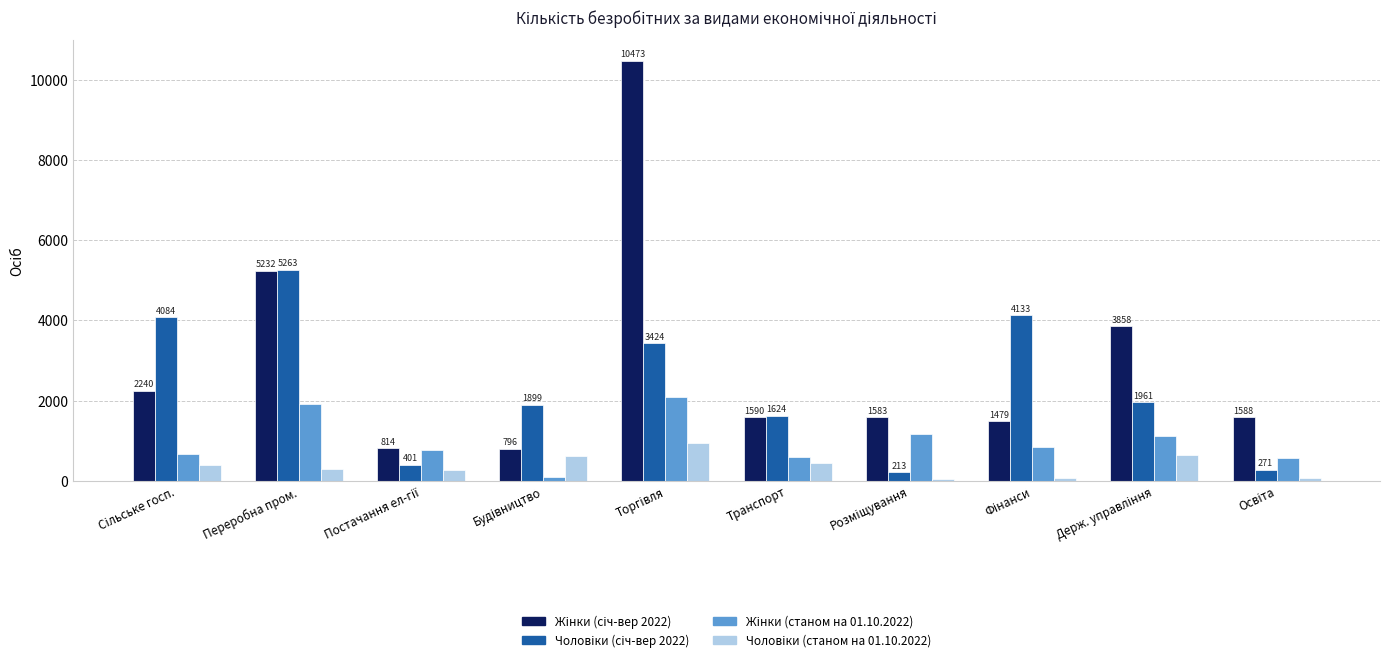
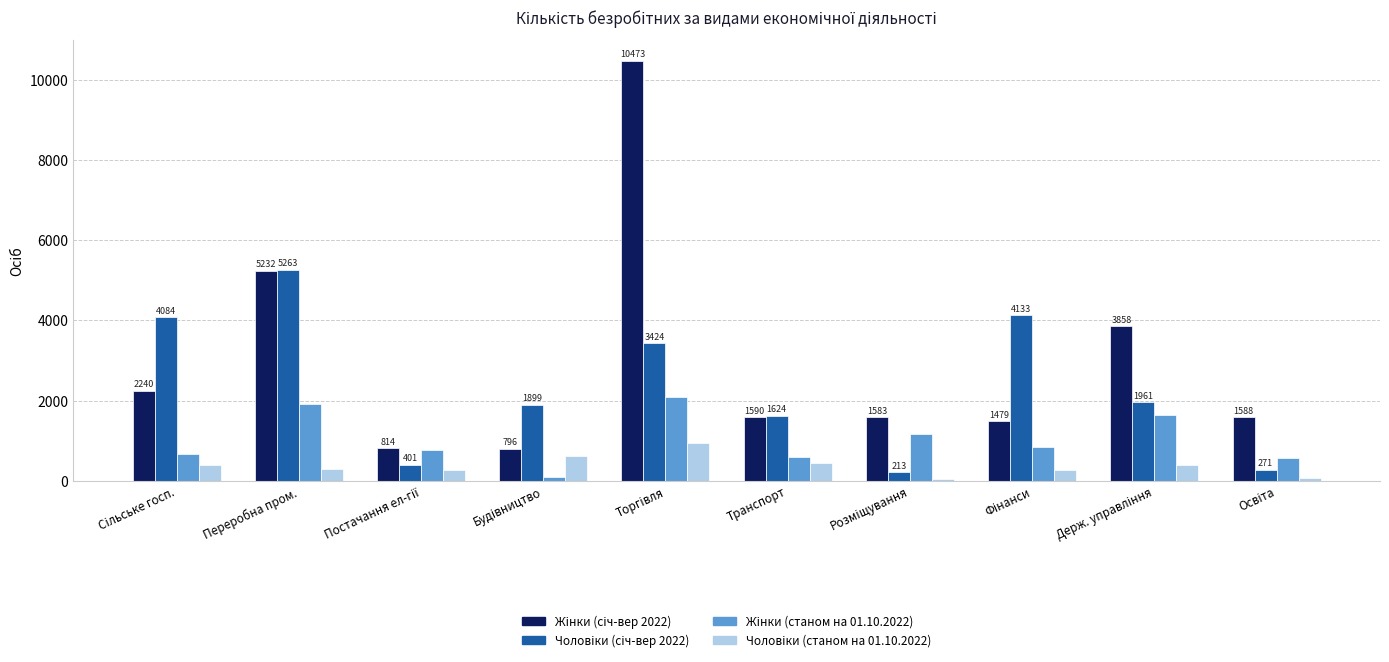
Чоловіки (станом на 01.10.2022), Фінанси: 100 -> 300
Жінки (станом на 01.10.2022), Держ. управління: 1100 -> 1600
Чоловіки (станом на 01.10.2022), Держ. управління: 600 -> 400
